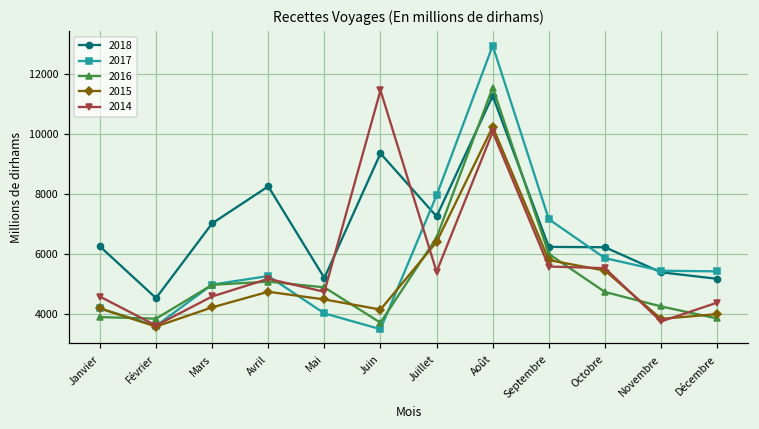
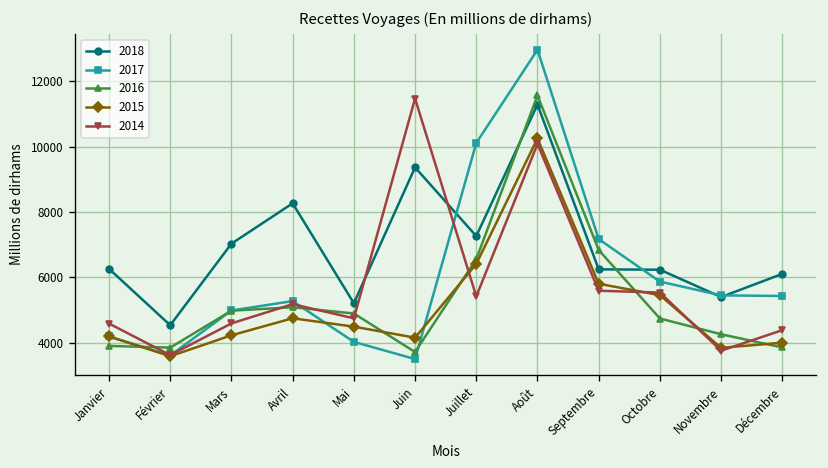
2017, Juillet: 8000 -> 10100
2016, Septembre: 6000 -> 6800
2018, Décembre: 5200 -> 6100
